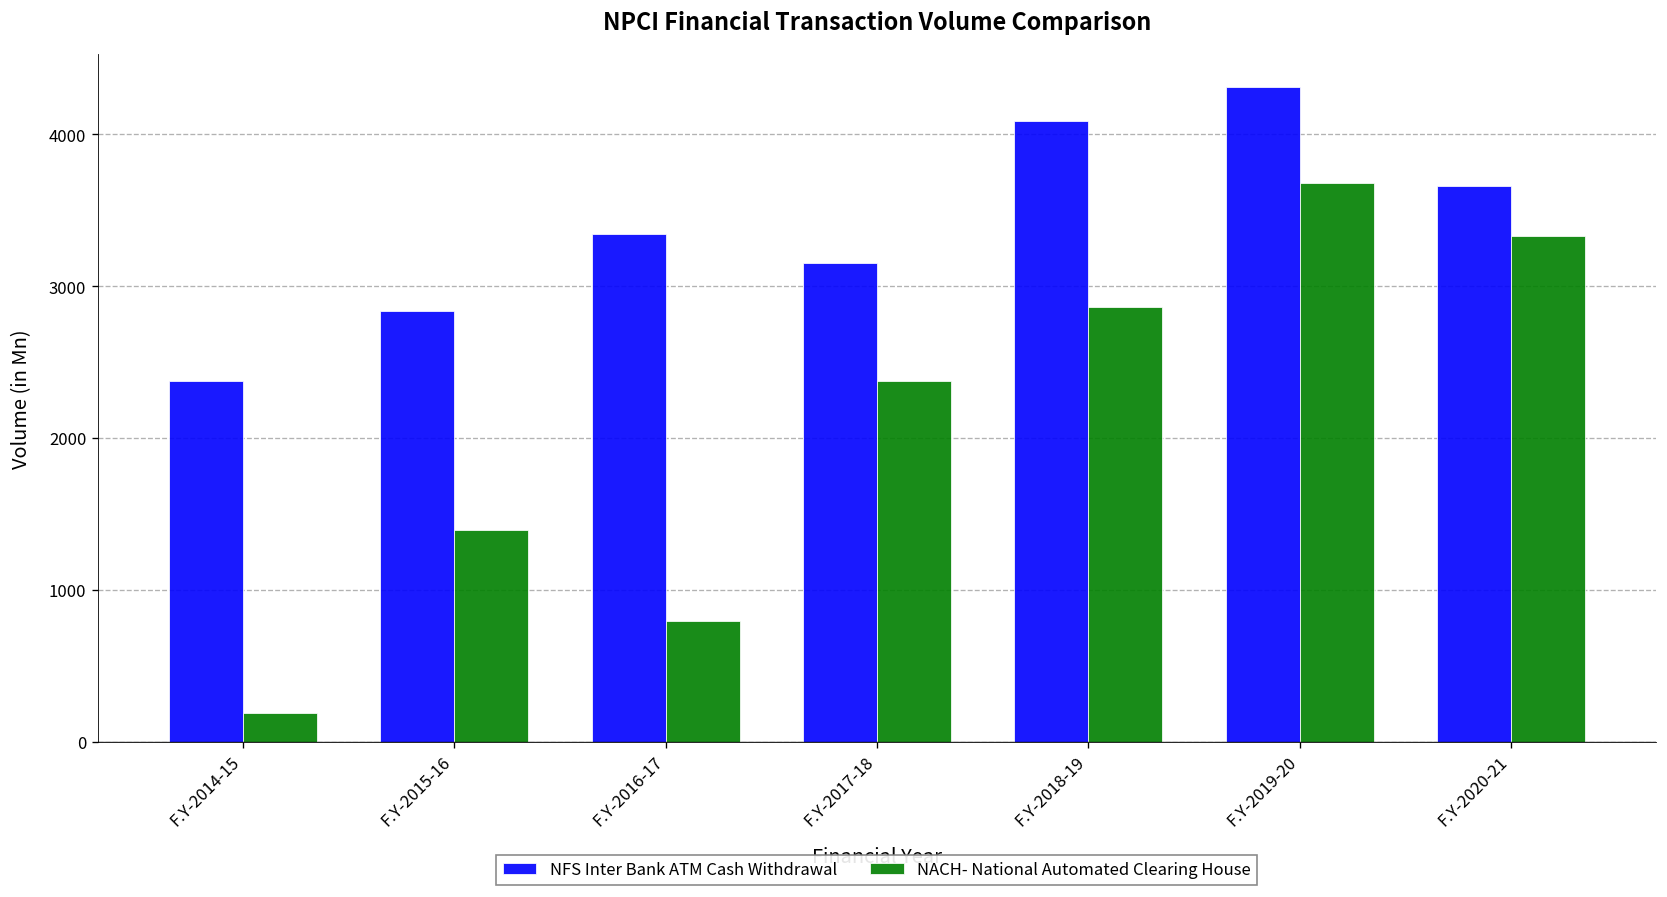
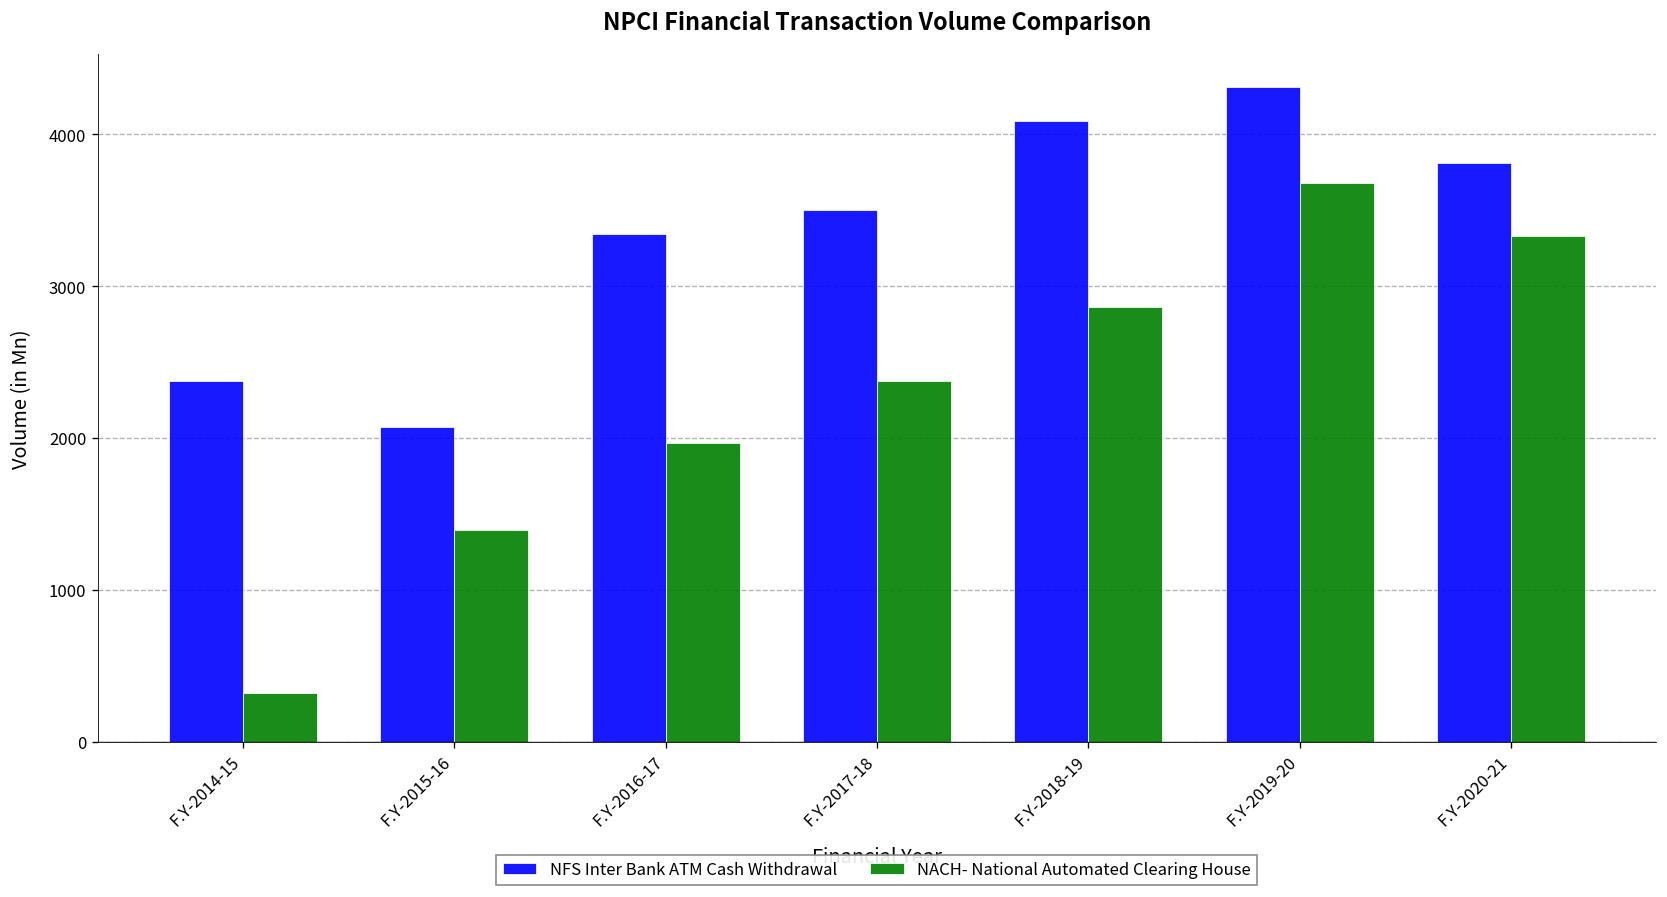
NACH- National Automated Clearing House, F.Y-2014-15: 190 -> 320
NFS Inter Bank ATM Cash Withdrawal, F.Y-2015-16: 2840 -> 2080
NACH- National Automated Clearing House, F.Y-2016-17: 800 -> 1970
NFS Inter Bank ATM Cash Withdrawal, F.Y-2017-18: 3150 -> 3500
NFS Inter Bank ATM Cash Withdrawal, F.Y-2020-21: 3660 -> 3810
